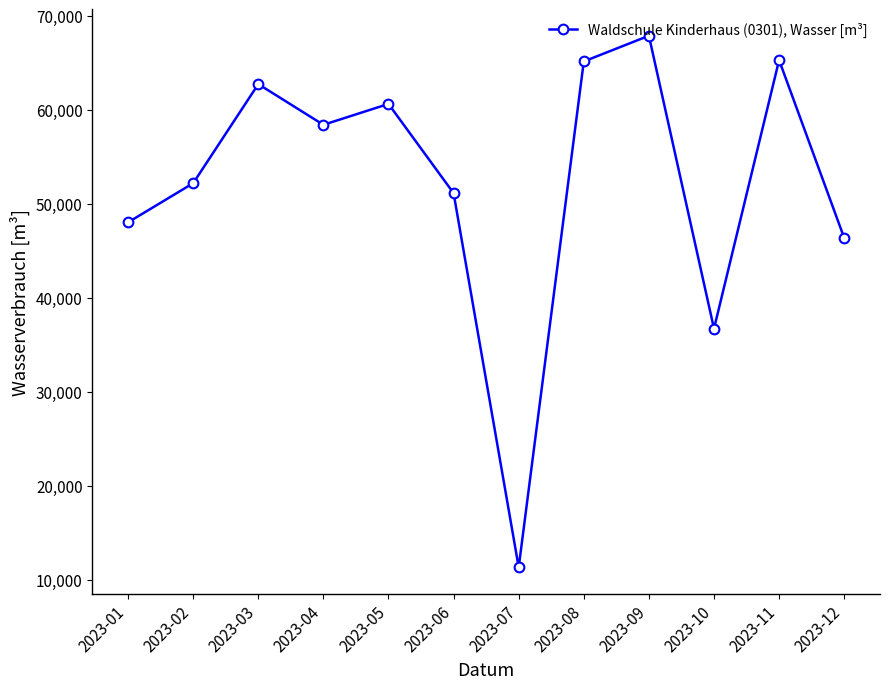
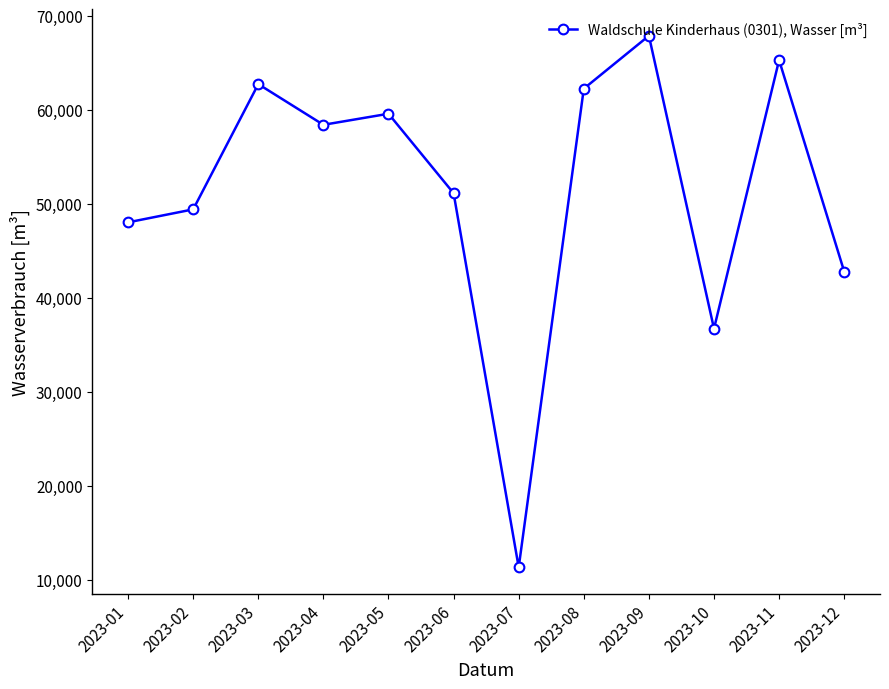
2023-02: 52,000 -> 49,000
2023-05: 61,000 -> 60,000
2023-08: 65,000 -> 62,000
2023-12: 46,000 -> 43,000
